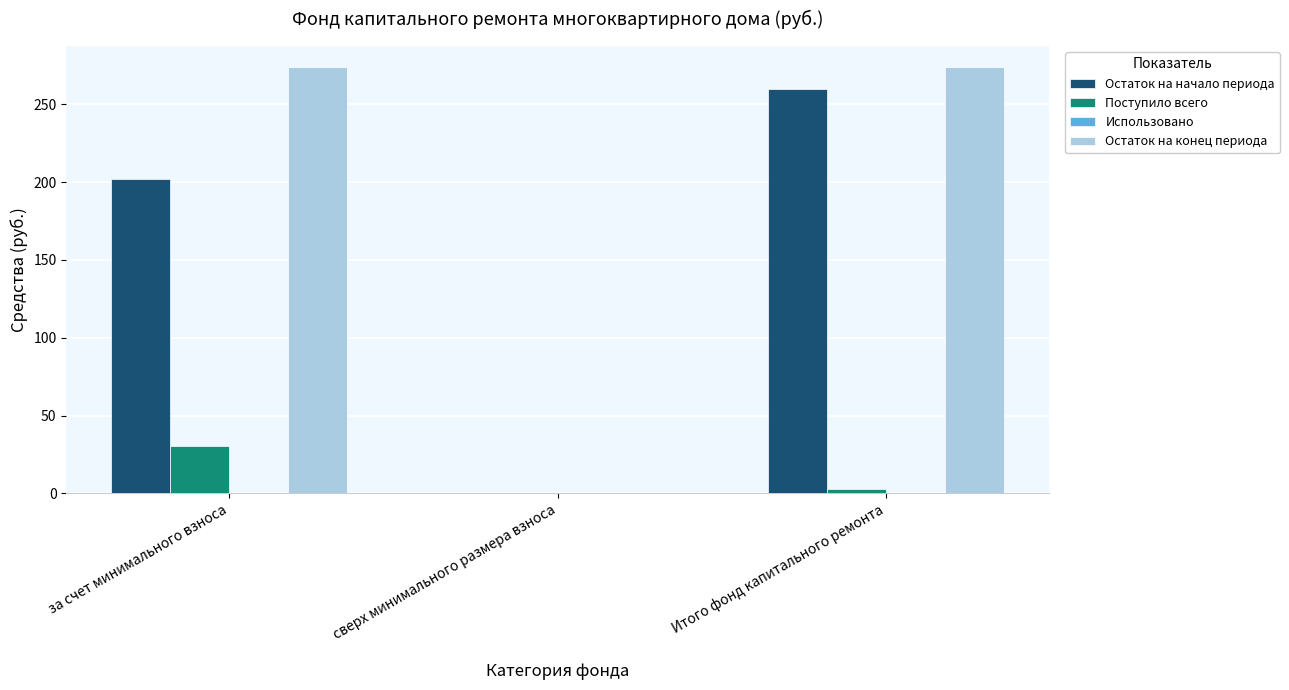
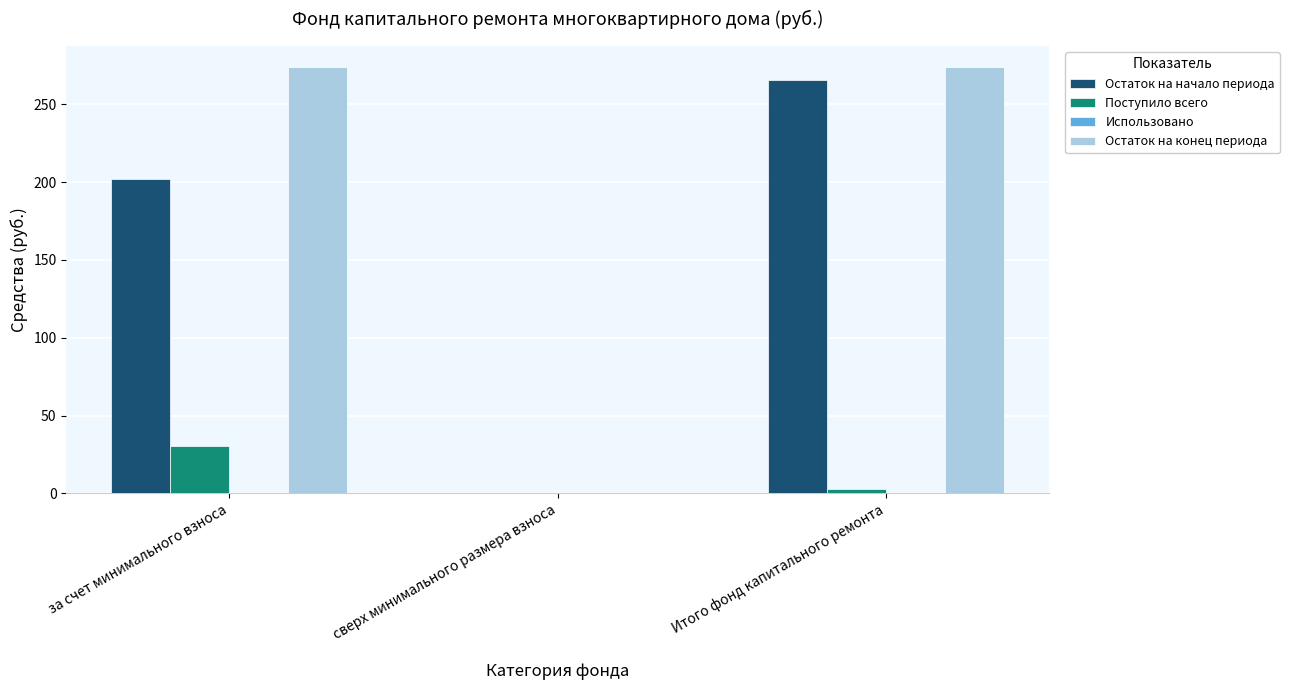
Остаток на начало периода, Итого фонд капитального ремонта: 260 -> 266
